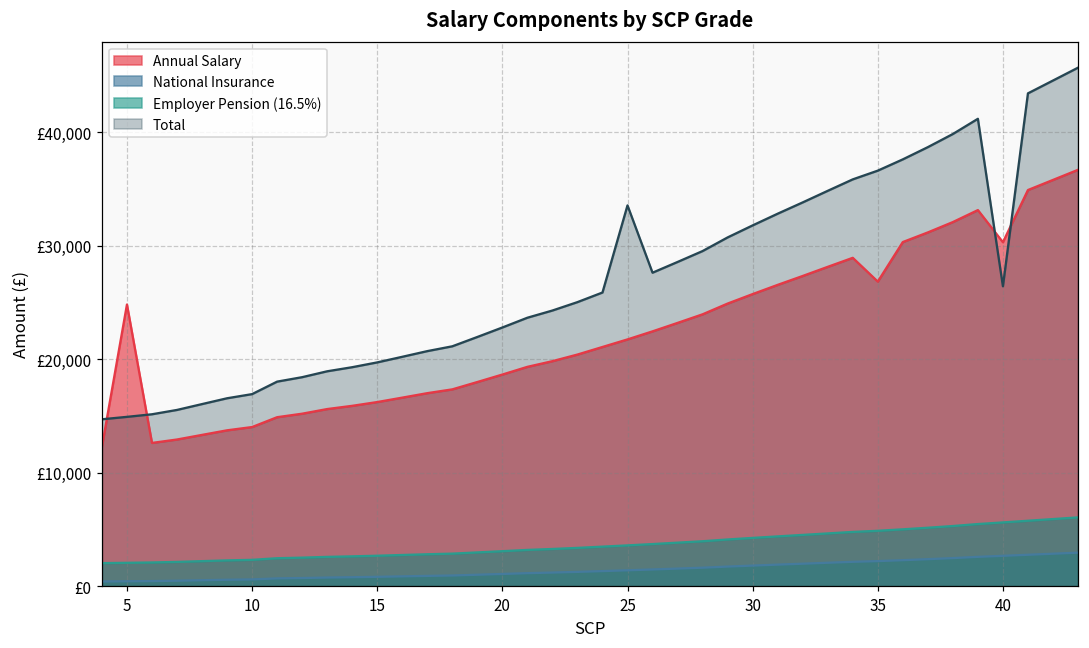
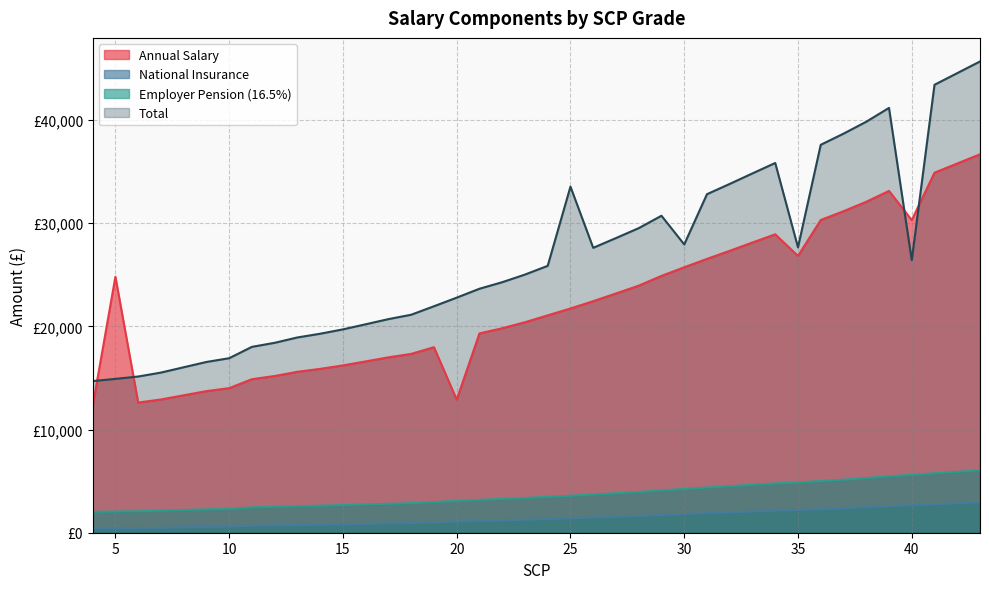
Annual Salary, 20: £18,600 -> £12,900
Total, 30: £31,800 -> £27,900
Total, 35: £36,600 -> £27,700
